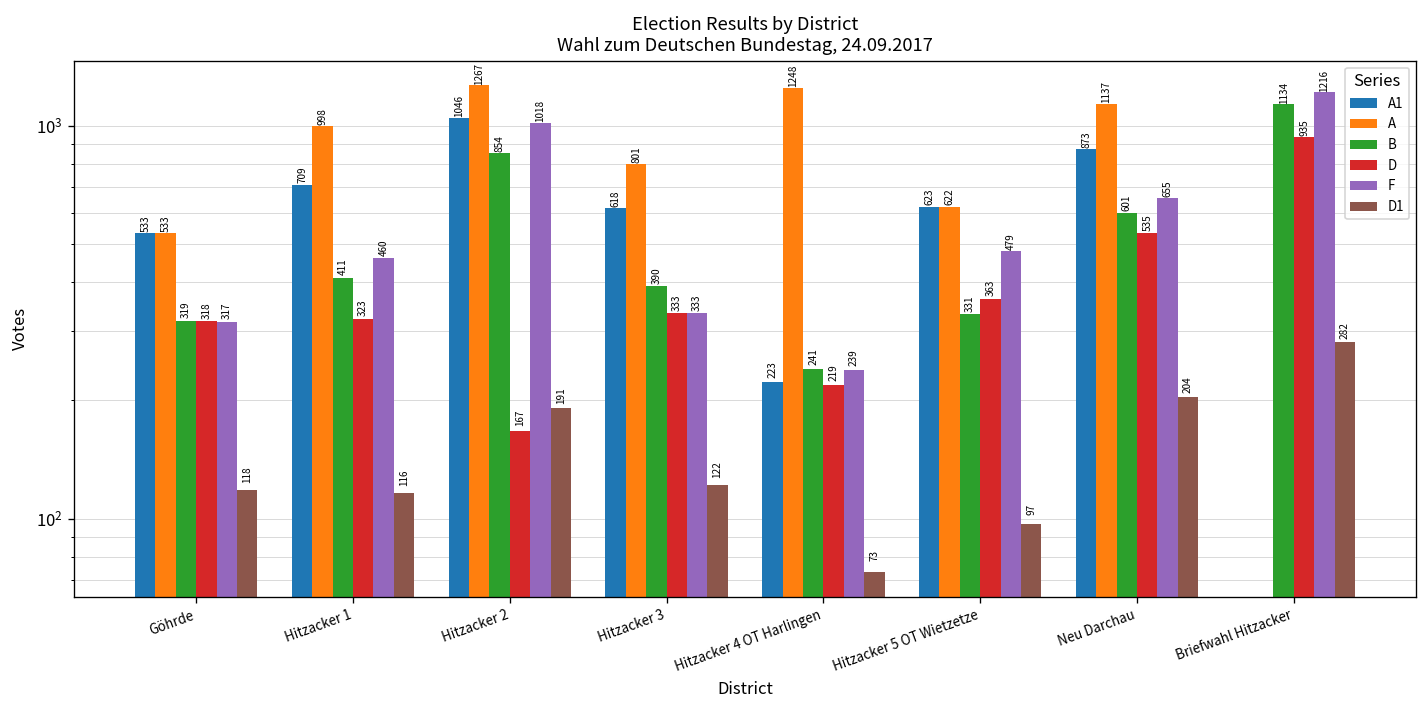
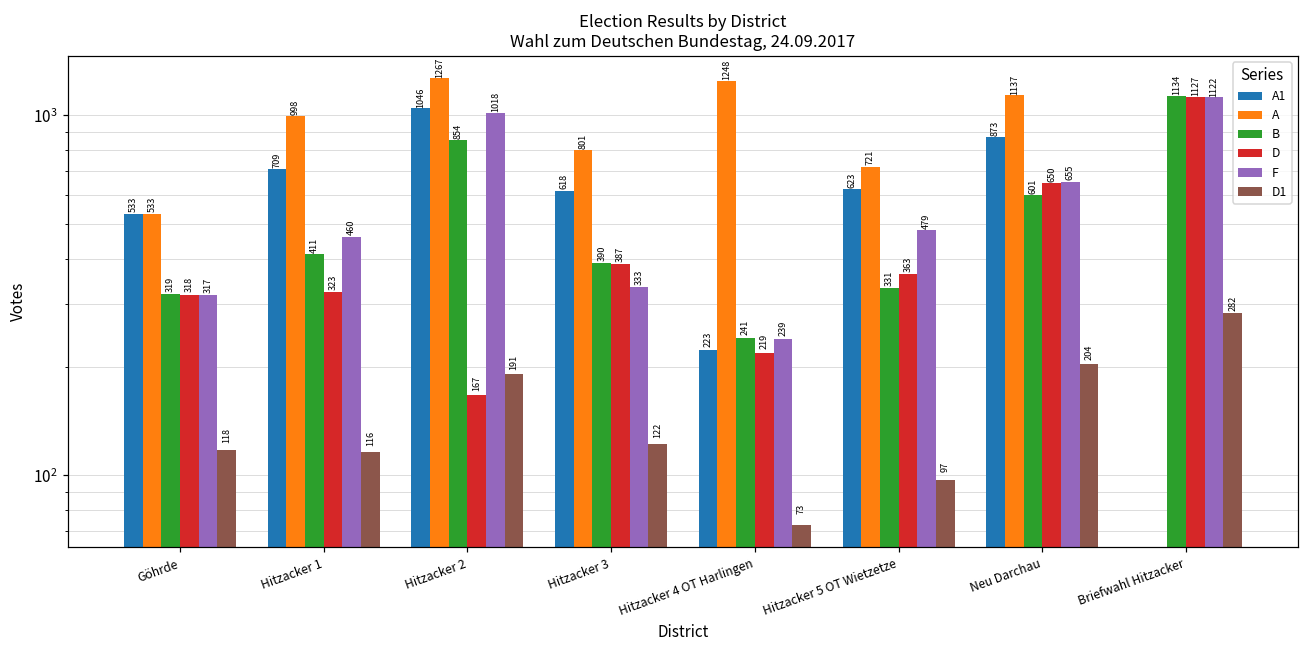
D, Hitzacker 3: 333 -> 387
A, Hitzacker 5 OT Wietzetze: 622 -> 721
D, Neu Darchau: 535 -> 650
D, Briefwahl Hitzacker: 935 -> 1127
F, Briefwahl Hitzacker: 1216 -> 1122
